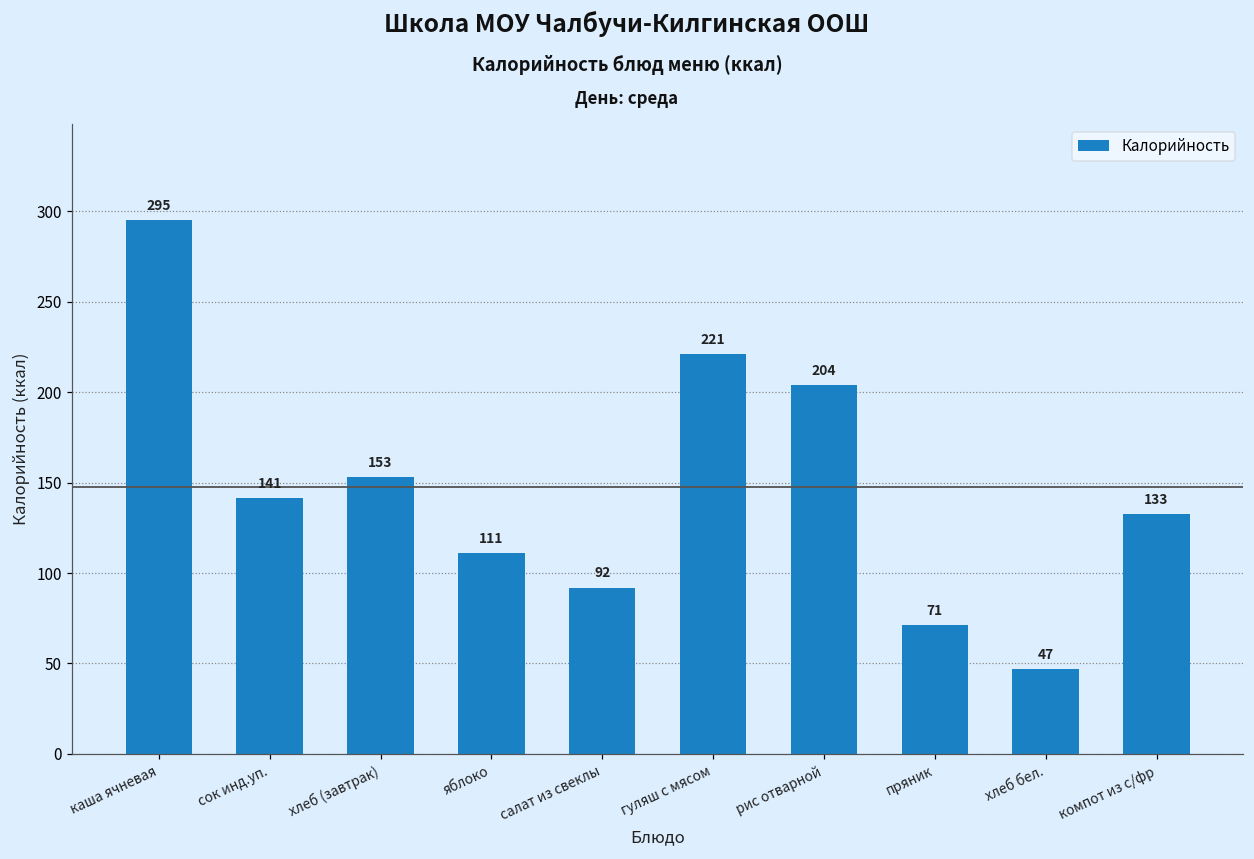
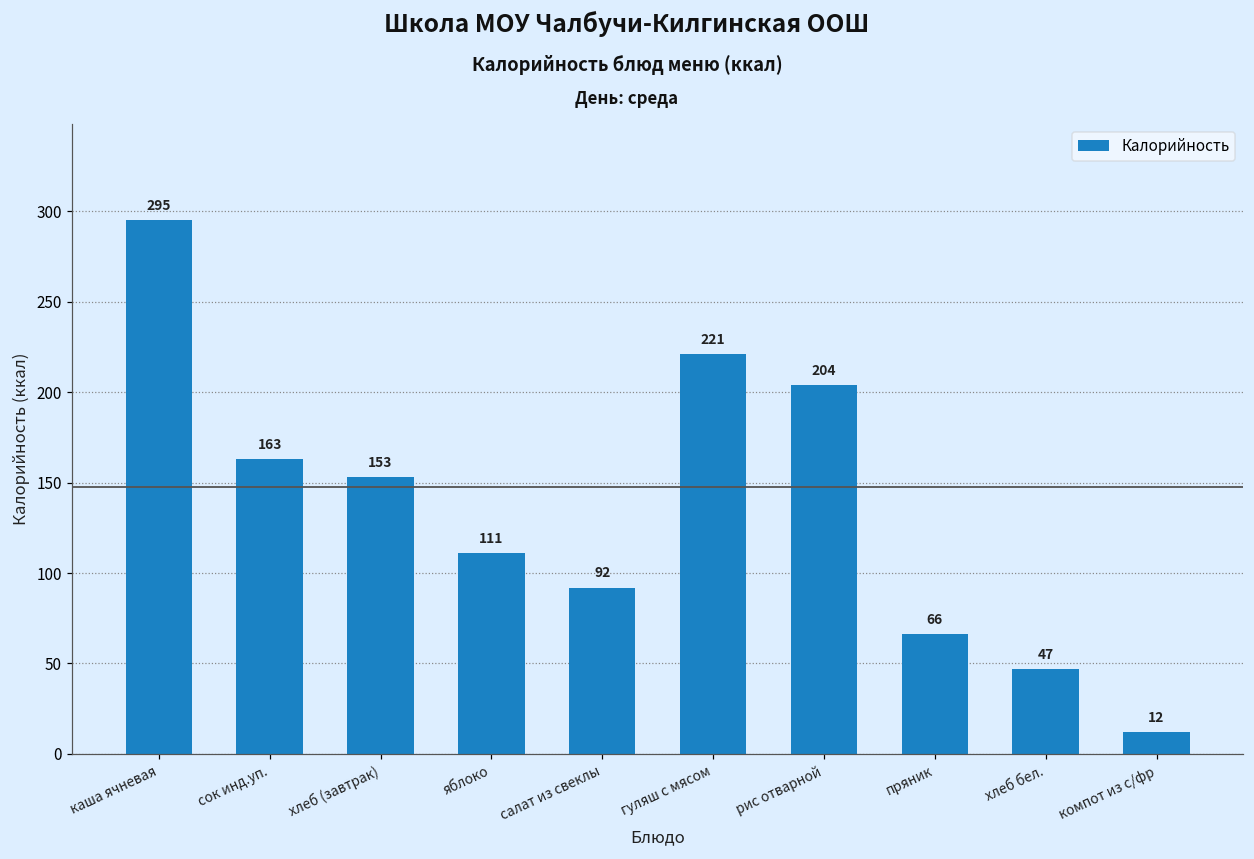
сок инд.уп.: 141 -> 163
пряник: 71 -> 66
компот из с/фр: 133 -> 12
